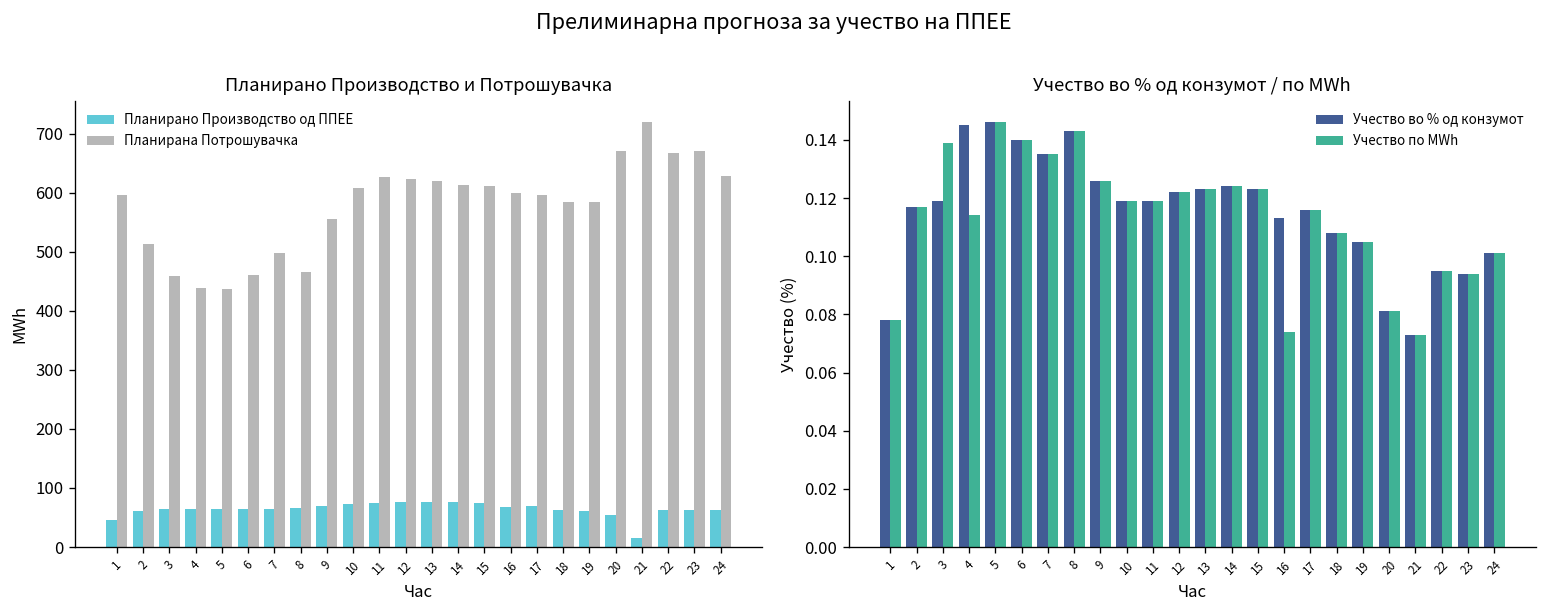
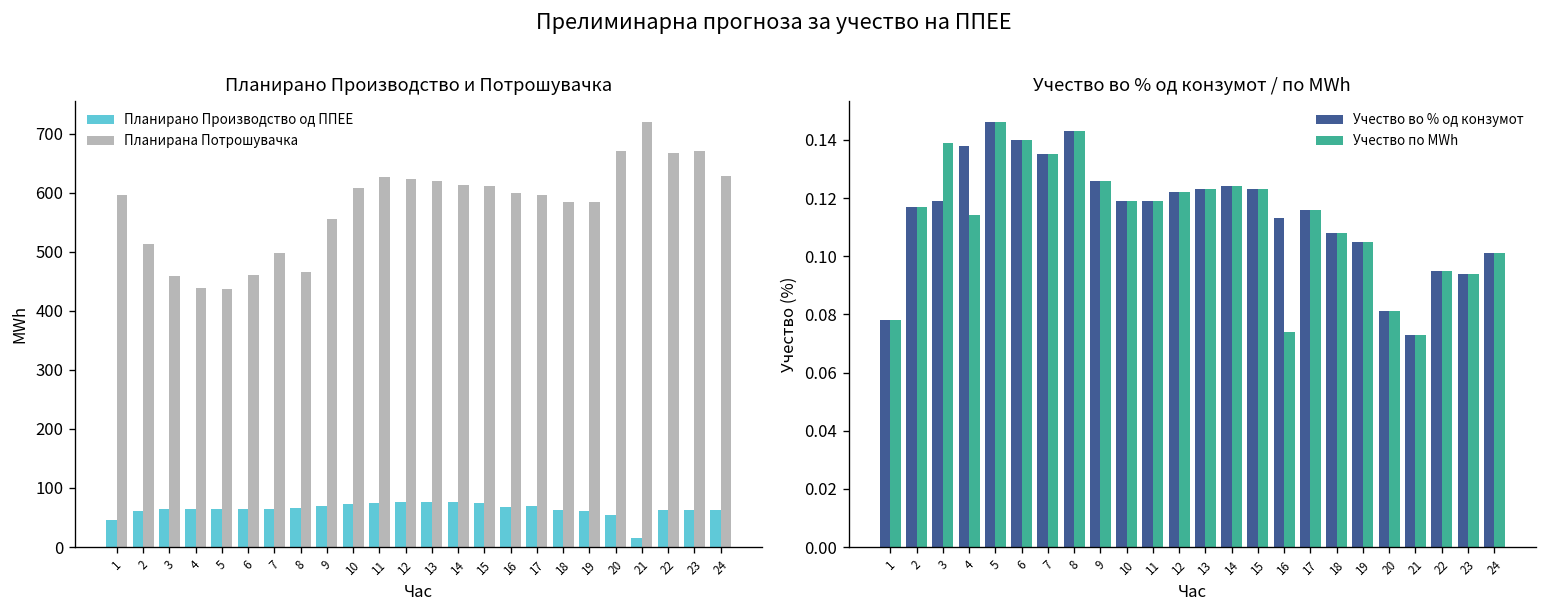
Учество во % од конзумот / по MWh, Учество во % од конзумот, 4: 0.145 -> 0.138
